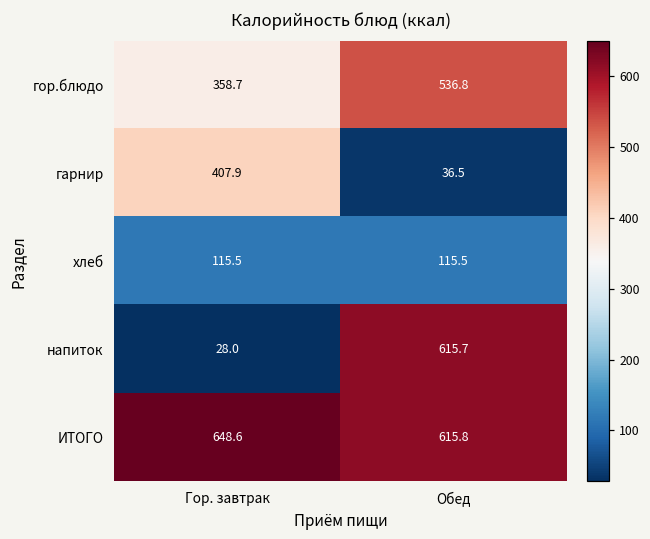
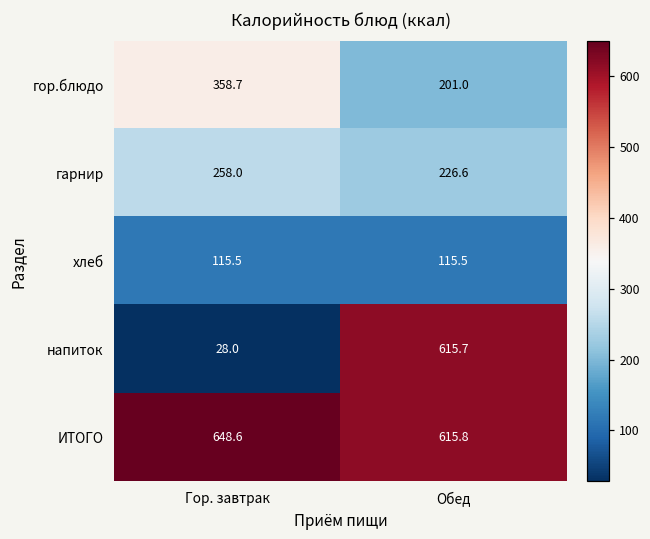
гор.блюдо, Обед: 536.8 -> 201.0
гарнир, Гор. завтрак: 407.9 -> 258.0
гарнир, Обед: 36.5 -> 226.6
